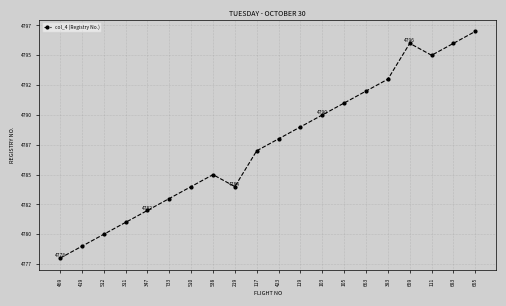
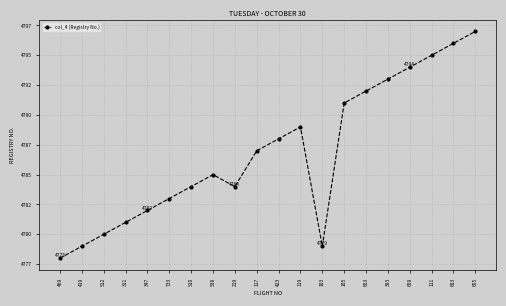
103: 4790 -> 4779
659: 4796 -> 4794
